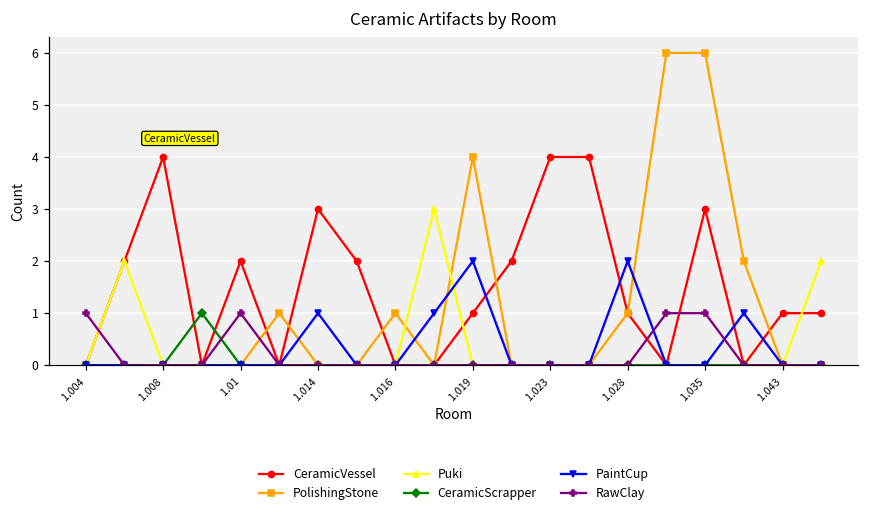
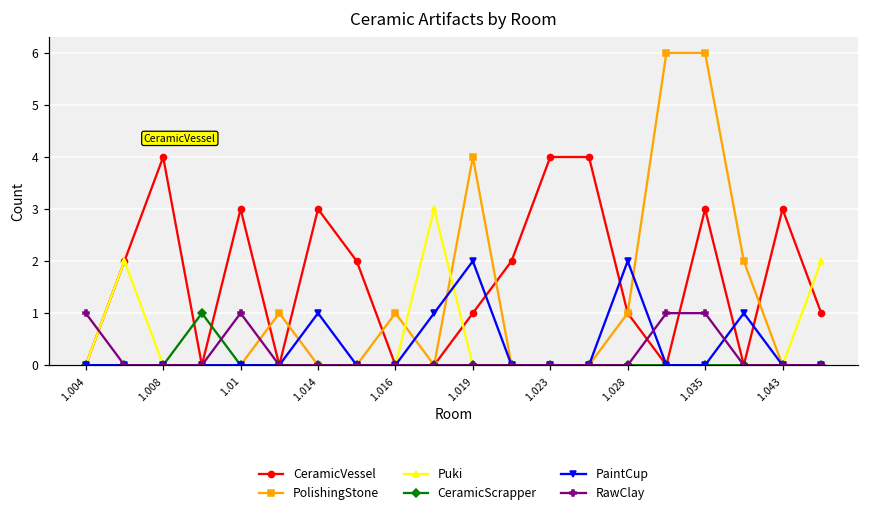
CeramicVessel, 1.01: 2 -> 3
CeramicVessel, 1.043: 1 -> 3
